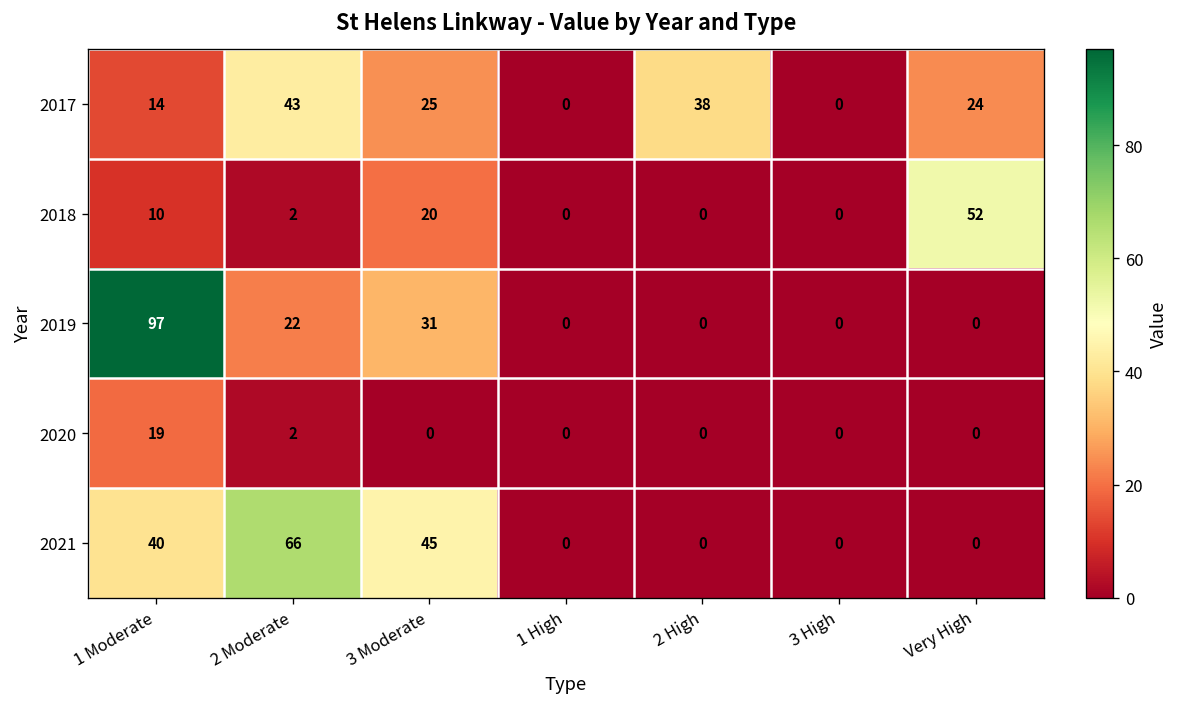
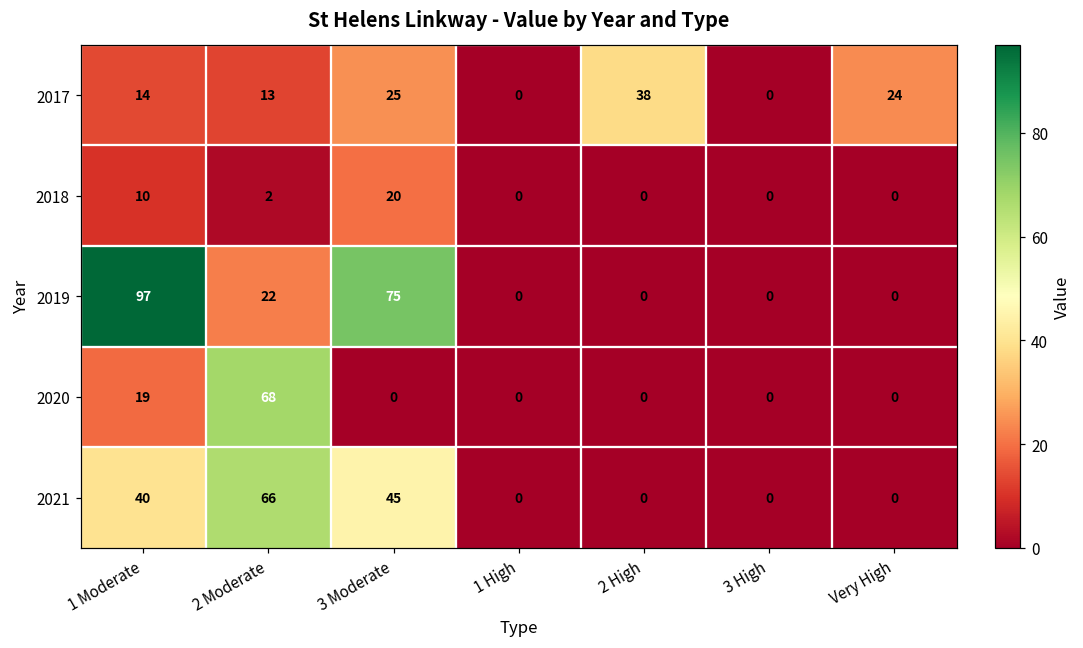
2017, 2 Moderate: 43 -> 13
2018, Very High: 52 -> 0
2019, 3 Moderate: 31 -> 75
2020, 2 Moderate: 2 -> 68
